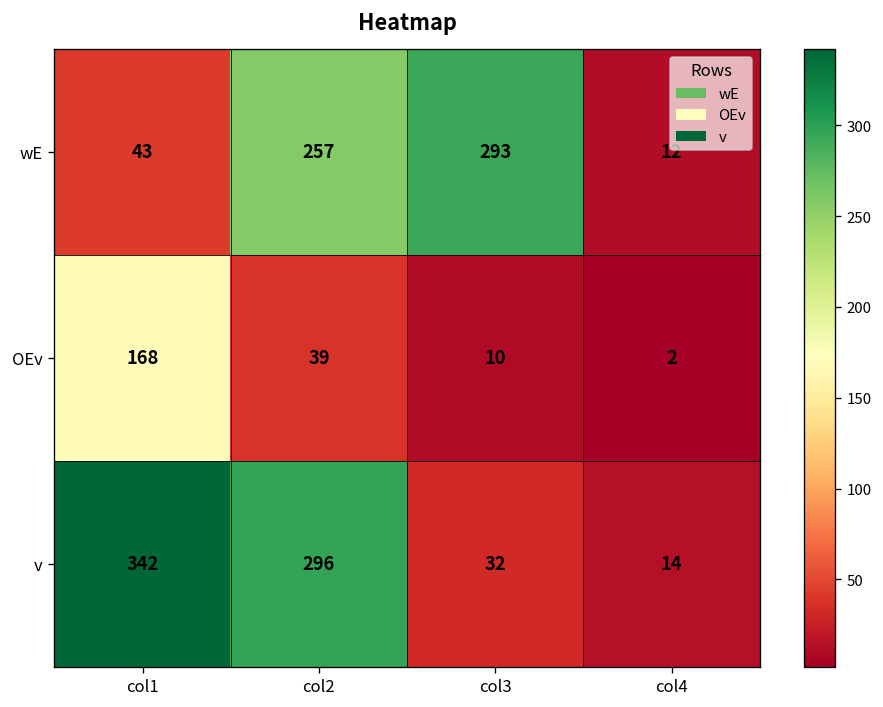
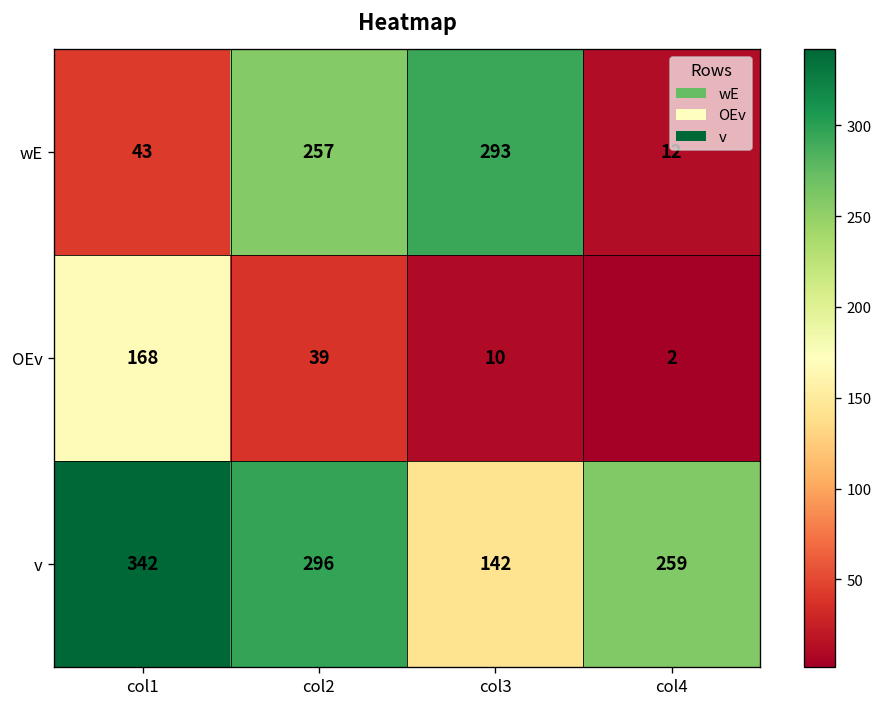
v, col3: 32 -> 142
v, col4: 14 -> 259
